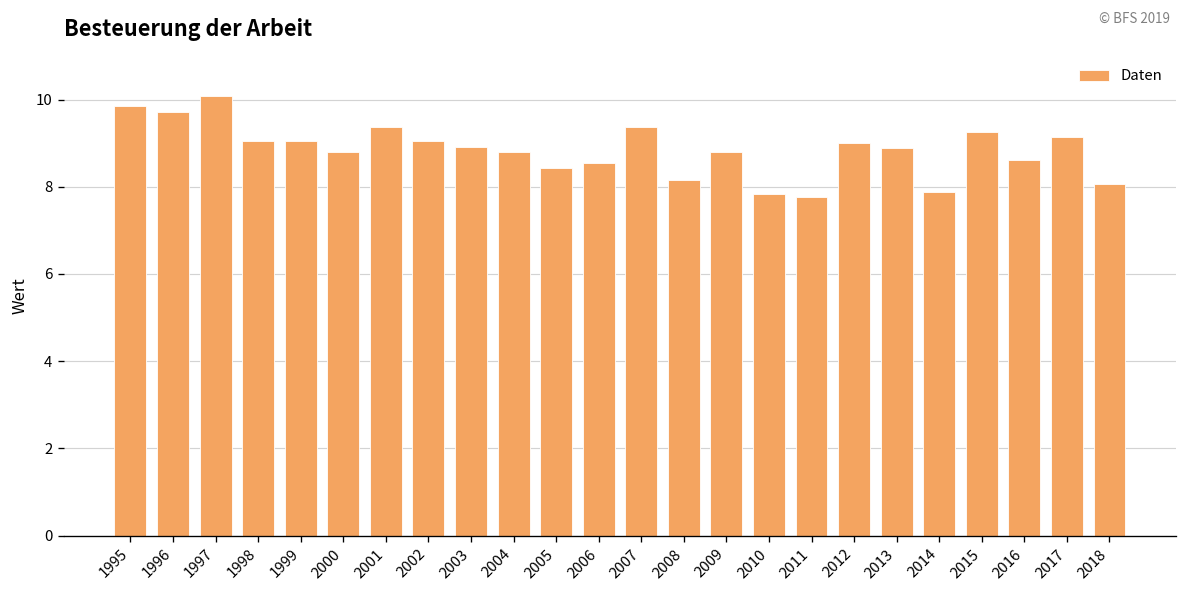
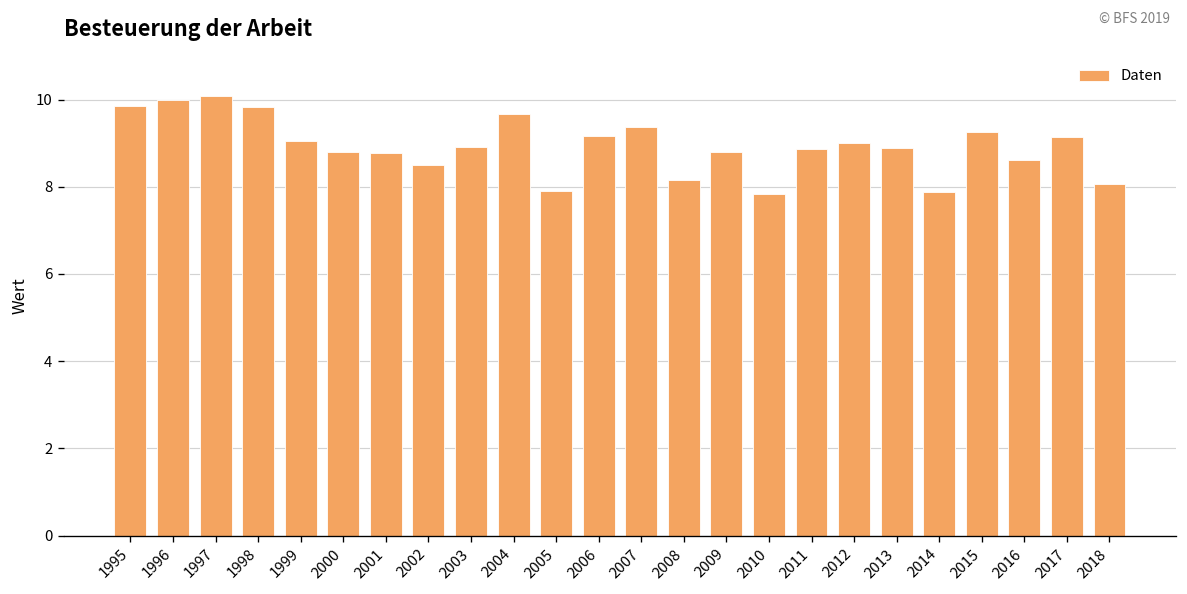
1996: 9.7 -> 10.0
1998: 9.0 -> 9.8
2001: 9.4 -> 8.8
2002: 9.1 -> 8.5
2004: 8.8 -> 9.7
2005: 8.4 -> 7.9
2006: 8.5 -> 9.2
2011: 7.8 -> 8.9
